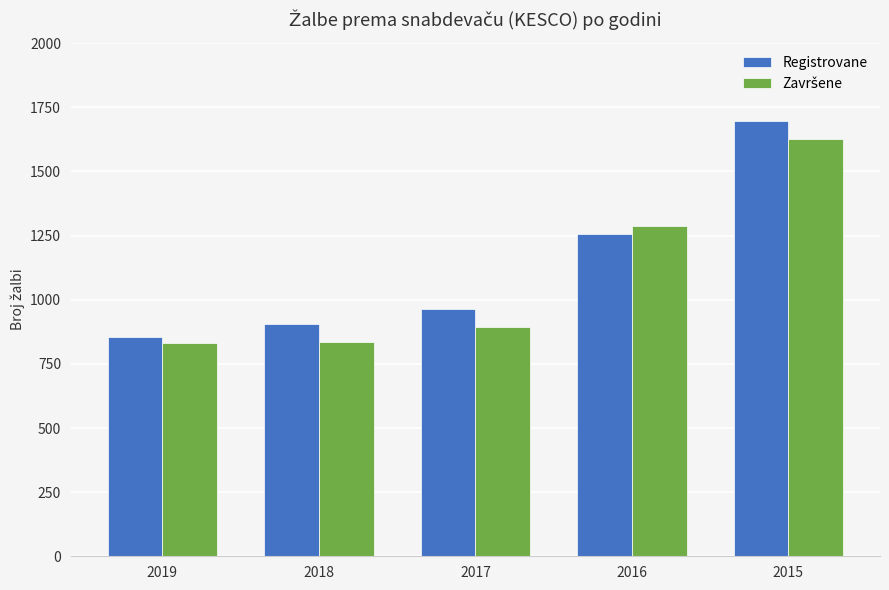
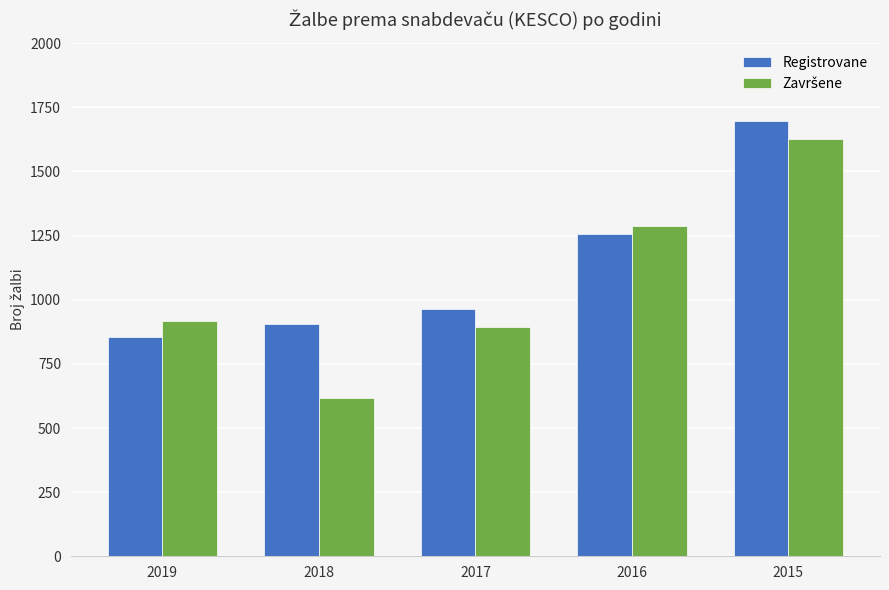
Završene, 2019: 830 -> 920
Završene, 2018: 840 -> 620
